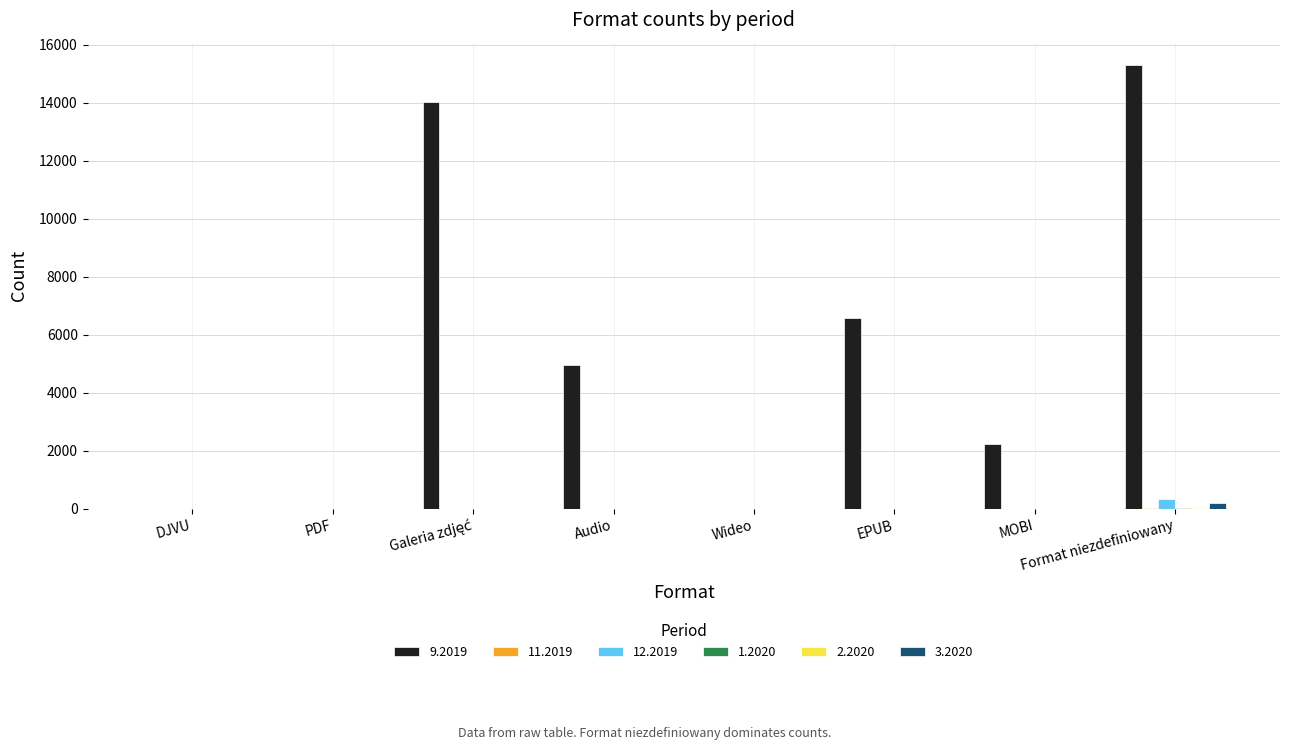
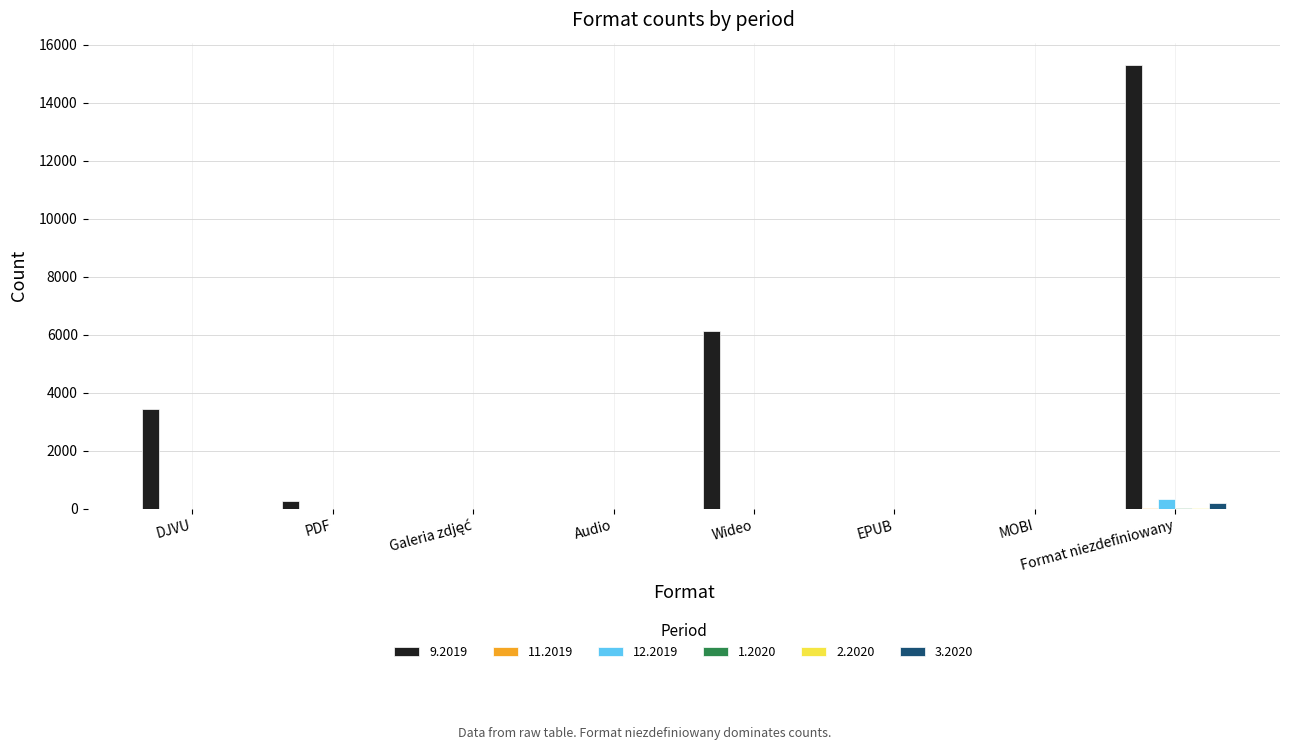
9.2019, DJVU: 0 -> 3400
9.2019, PDF: 0 -> 300
9.2019, Galeria zdjęć: 14000 -> 0
9.2019, Audio: 5000 -> 0
9.2019, Wideo: 0 -> 6100
9.2019, EPUB: 6600 -> 0
9.2019, MOBI: 2200 -> 0
